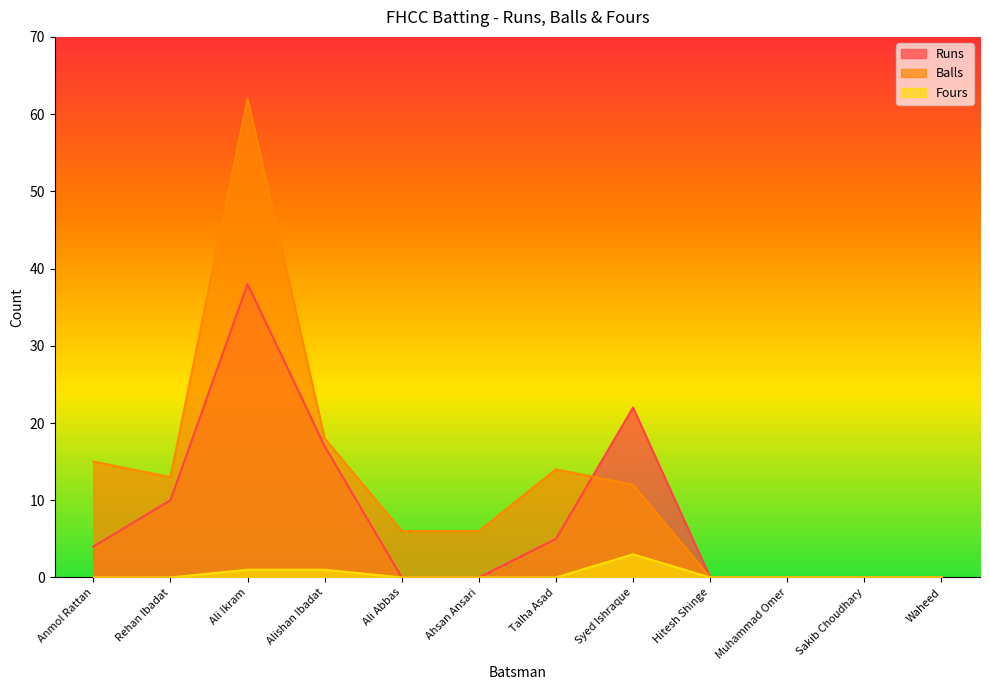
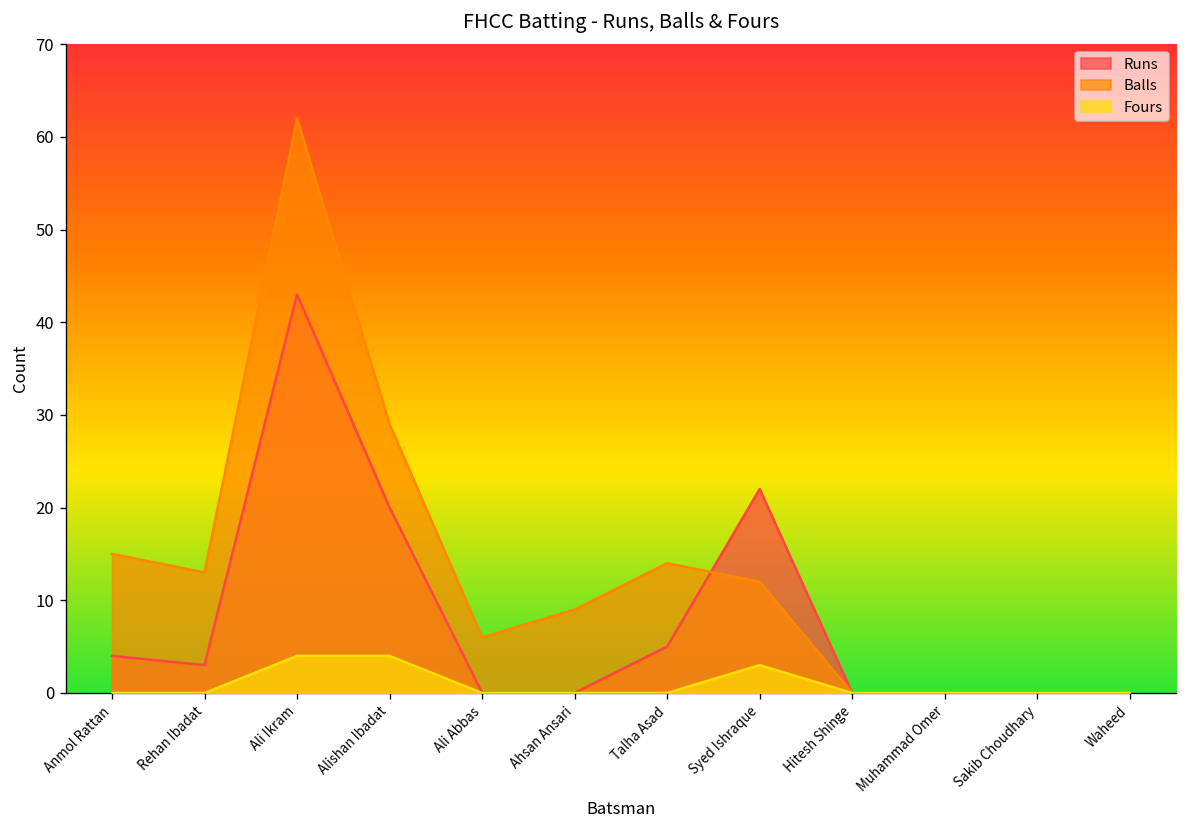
Runs, Rehan Ibadat: 10 -> 3
Runs, Ali Ikram: 38 -> 43
Fours, Ali Ikram: 1 -> 4
Runs, Alishan Ibadat: 17 -> 20
Balls, Alishan Ibadat: 18 -> 29
Fours, Alishan Ibadat: 1 -> 4
Balls, Ahsan Ansari: 6 -> 9
